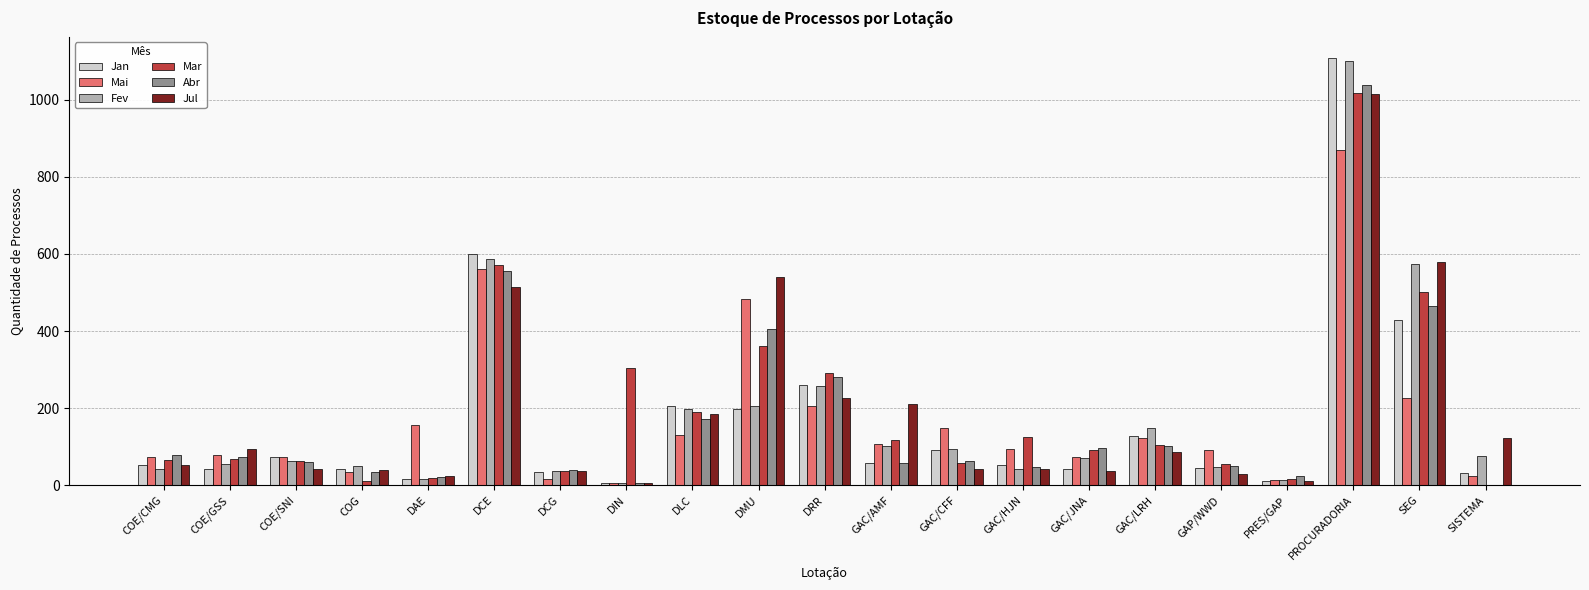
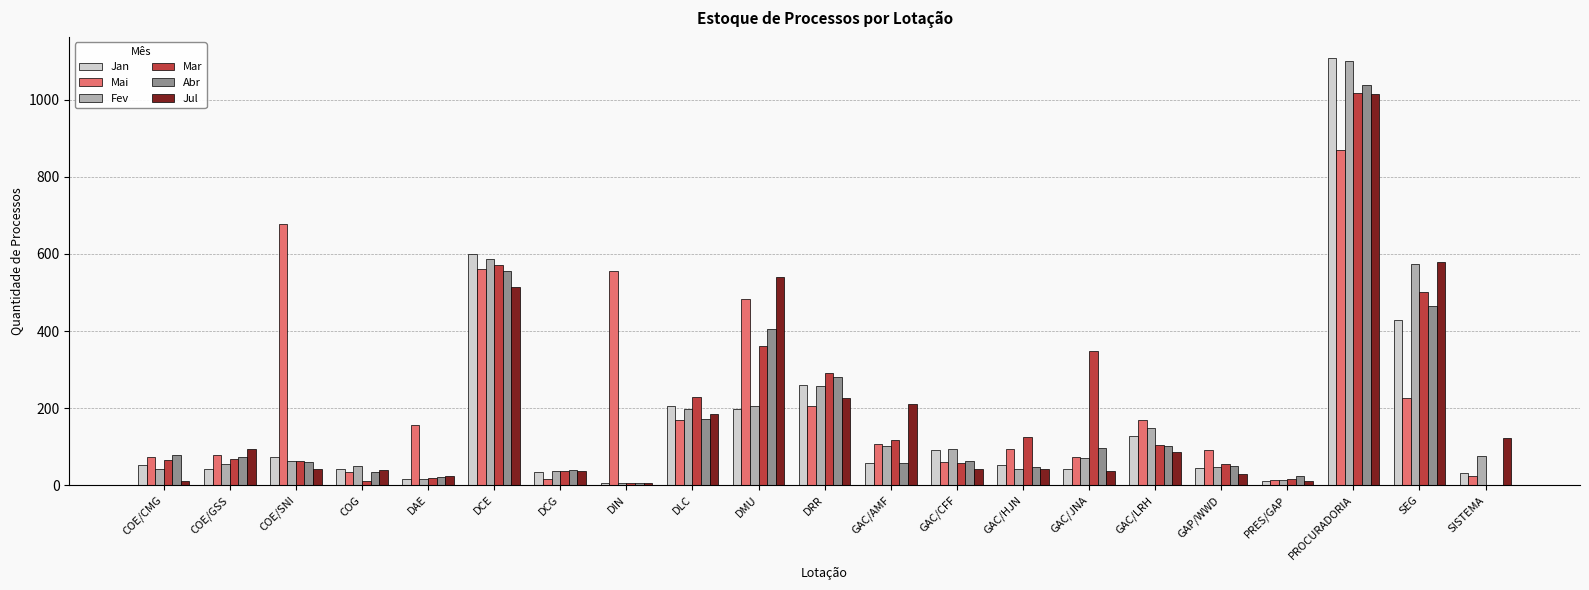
Jul, COE/CMG: 50 -> 10
Mai, COE/SNI: 70 -> 680
Mai, DIN: 10 -> 560
Mar, DIN: 310 -> 10
Mai, DLC: 130 -> 170
Mar, DLC: 190 -> 230
Mai, GAC/CFF: 150 -> 60
Mar, GAC/JNA: 90 -> 350
Mai, GAC/LRH: 120 -> 170
